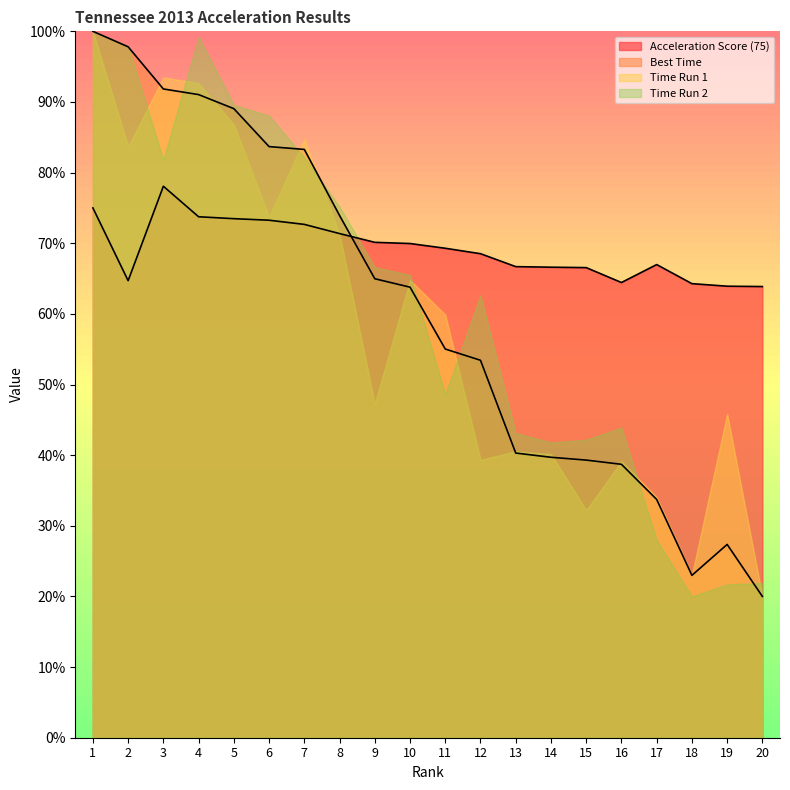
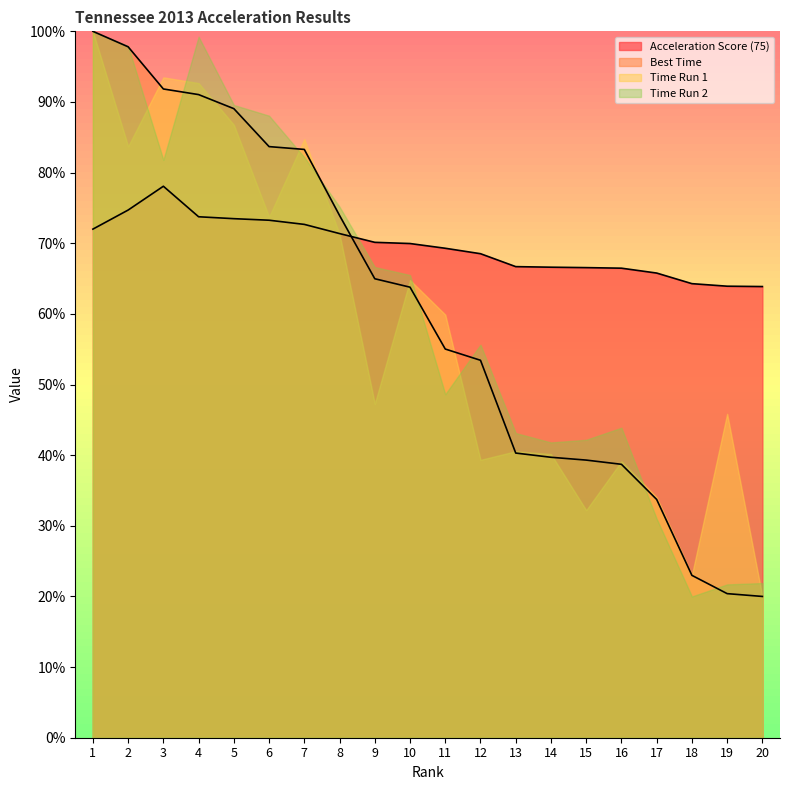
Acceleration Score (75), 1: 75% -> 72%
Acceleration Score (75), 2: 65% -> 75%
Time Run 2, 12: 63% -> 56%
Acceleration Score (75), 16: 64% -> 66%
Acceleration Score (75), 17: 67% -> 66%
Time Run 2, 17: 28% -> 31%
Best Time, 19: 27% -> 20%
